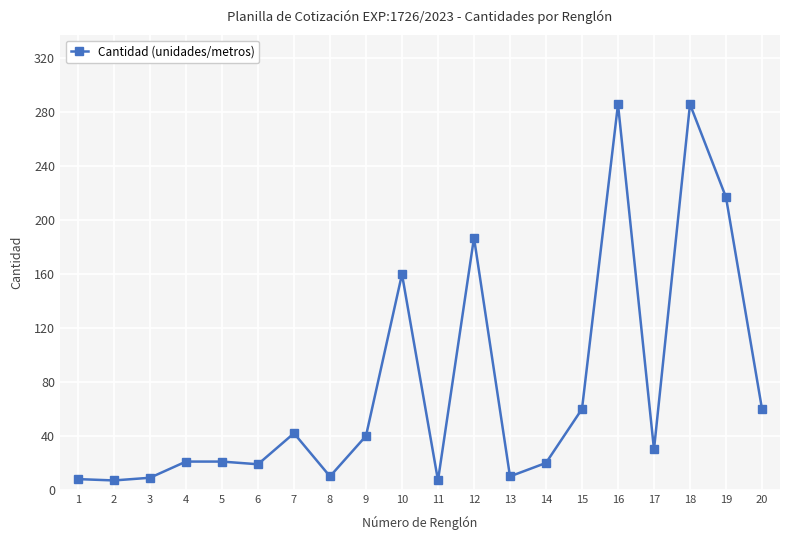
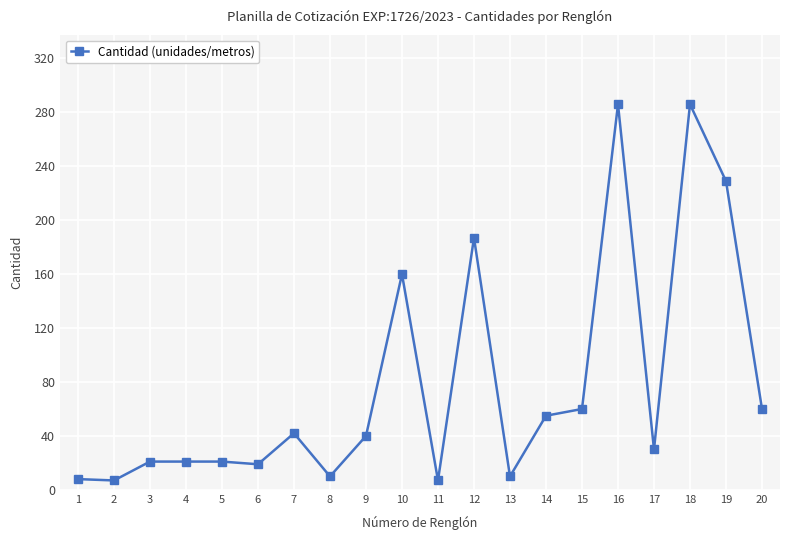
3: 9 -> 21
14: 20 -> 55
19: 217 -> 229
